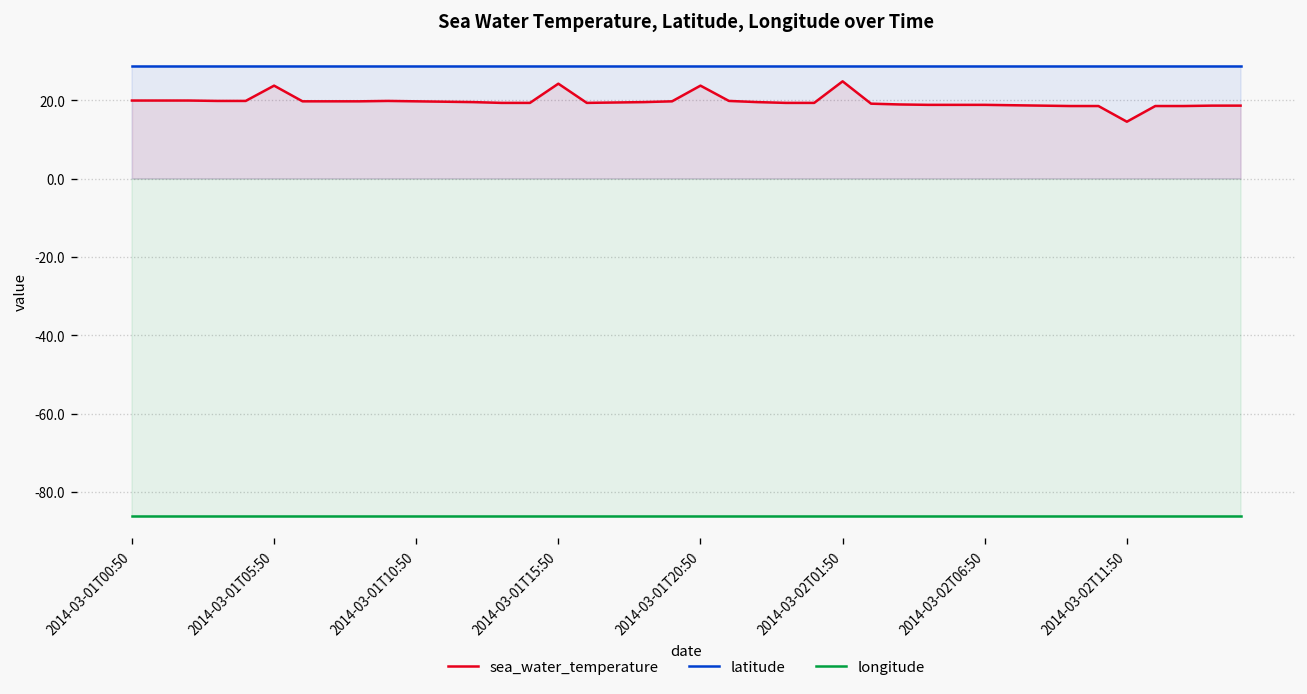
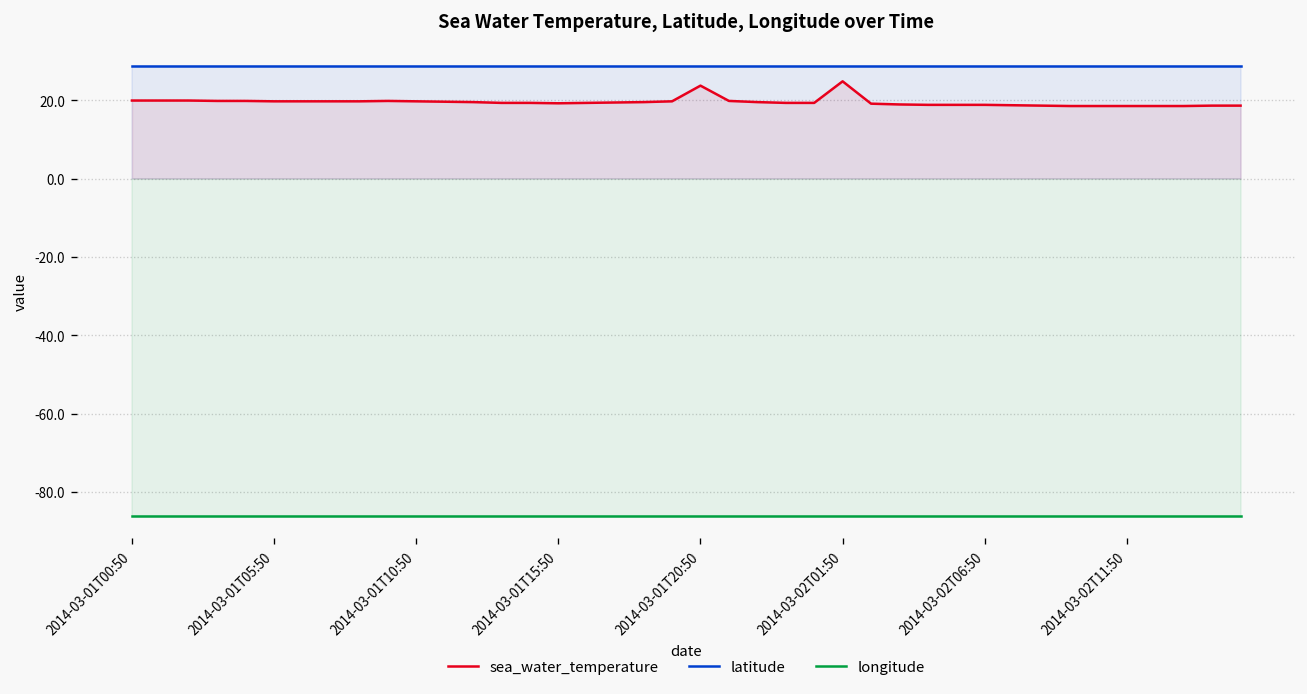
sea_water_temperature, 2014-03-01T05:50: 24 -> 20
sea_water_temperature, 2014-03-01T15:50: 24 -> 19
sea_water_temperature, 2014-03-02T11:50: 15 -> 19
